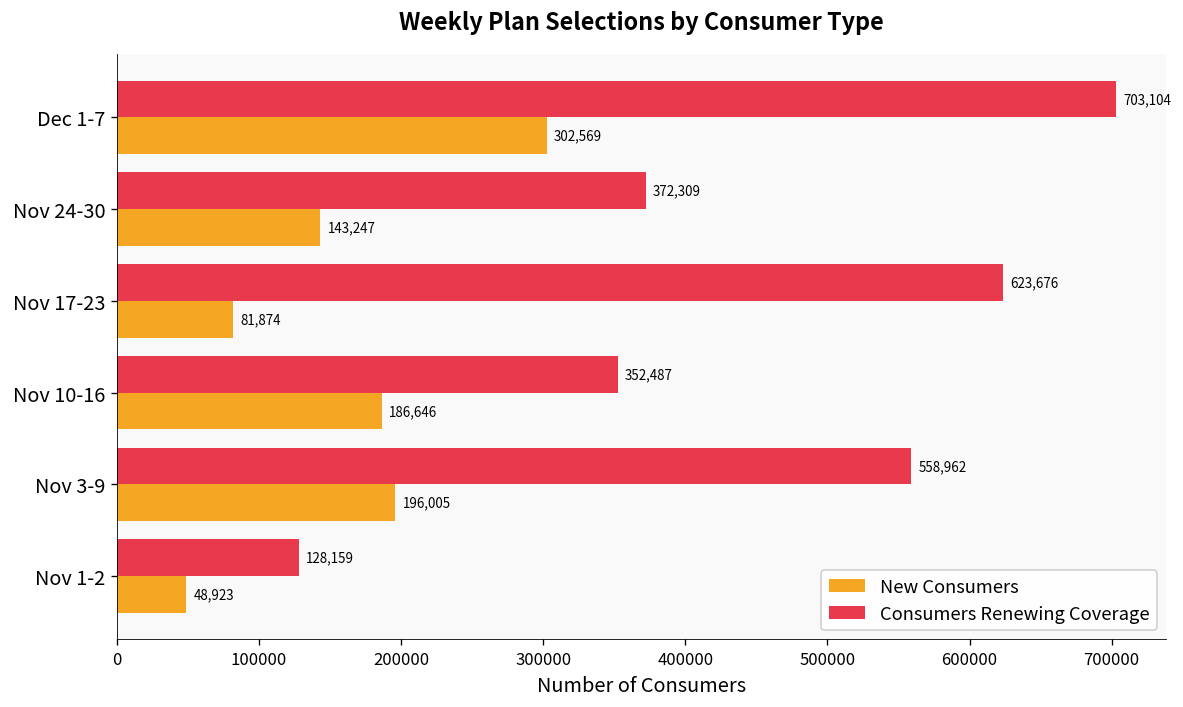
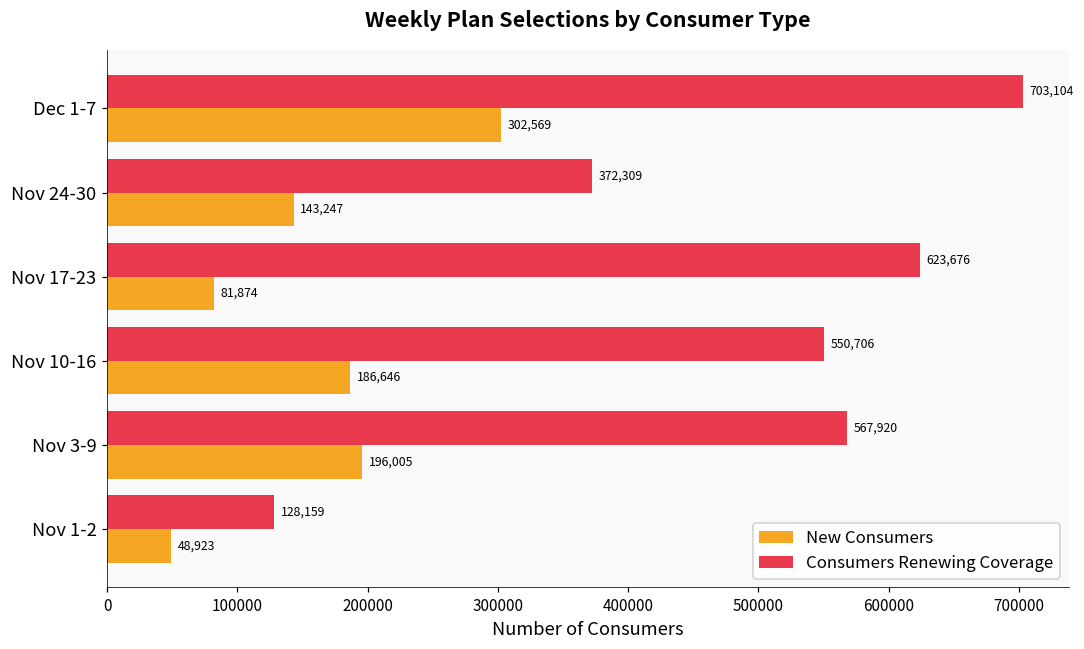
Consumers Renewing Coverage, Nov 10-16: 352,487 -> 550,706
Consumers Renewing Coverage, Nov 3-9: 558,962 -> 567,920
